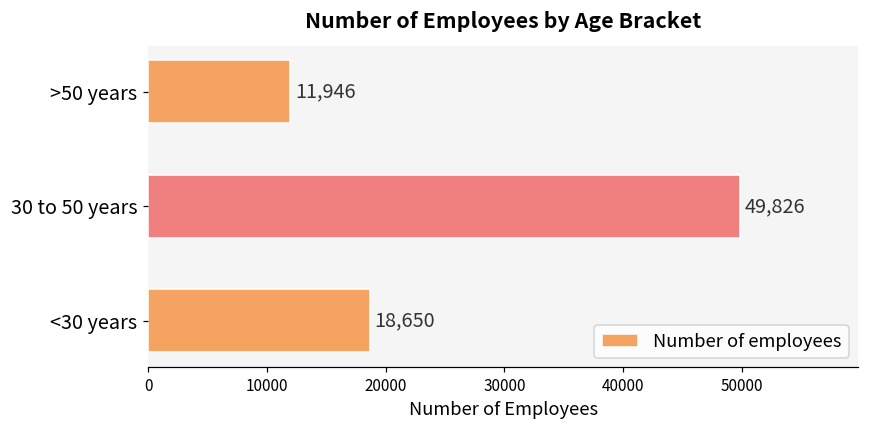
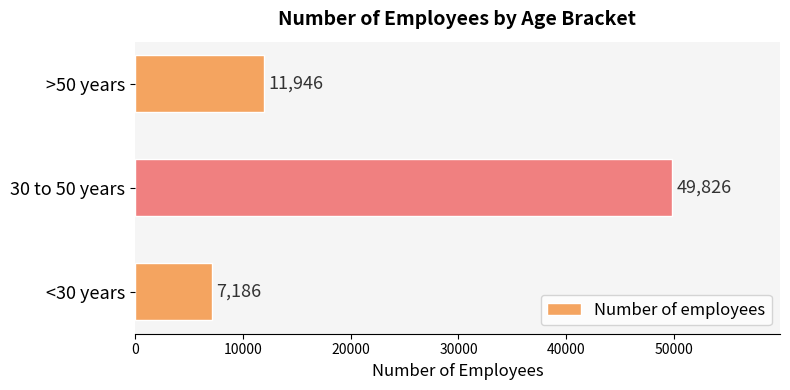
<30 years: 18,650 -> 7,186
